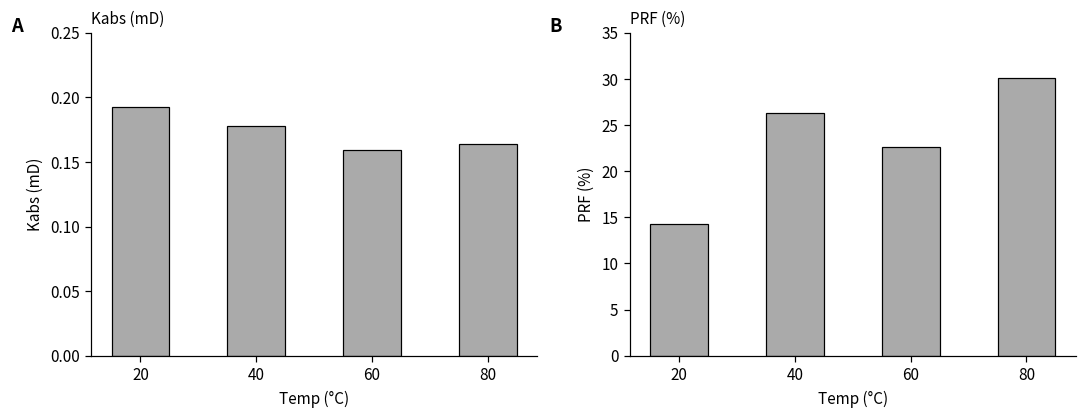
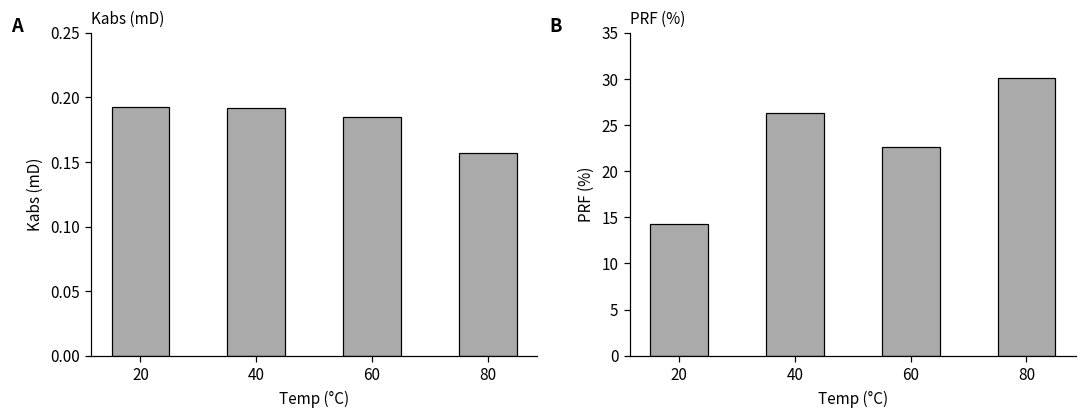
Kabs (mD), 40: 0.178 -> 0.191
Kabs (mD), 60: 0.159 -> 0.185
Kabs (mD), 80: 0.164 -> 0.157
